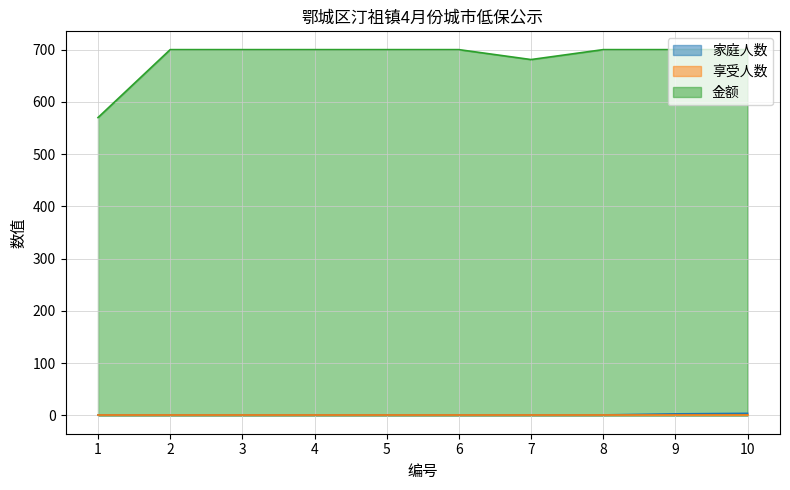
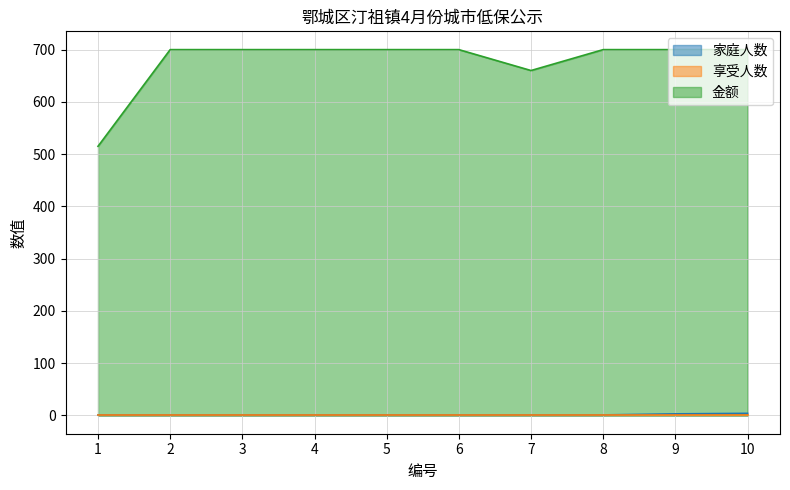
金额, 1: 570 -> 520
金额, 7: 680 -> 660
